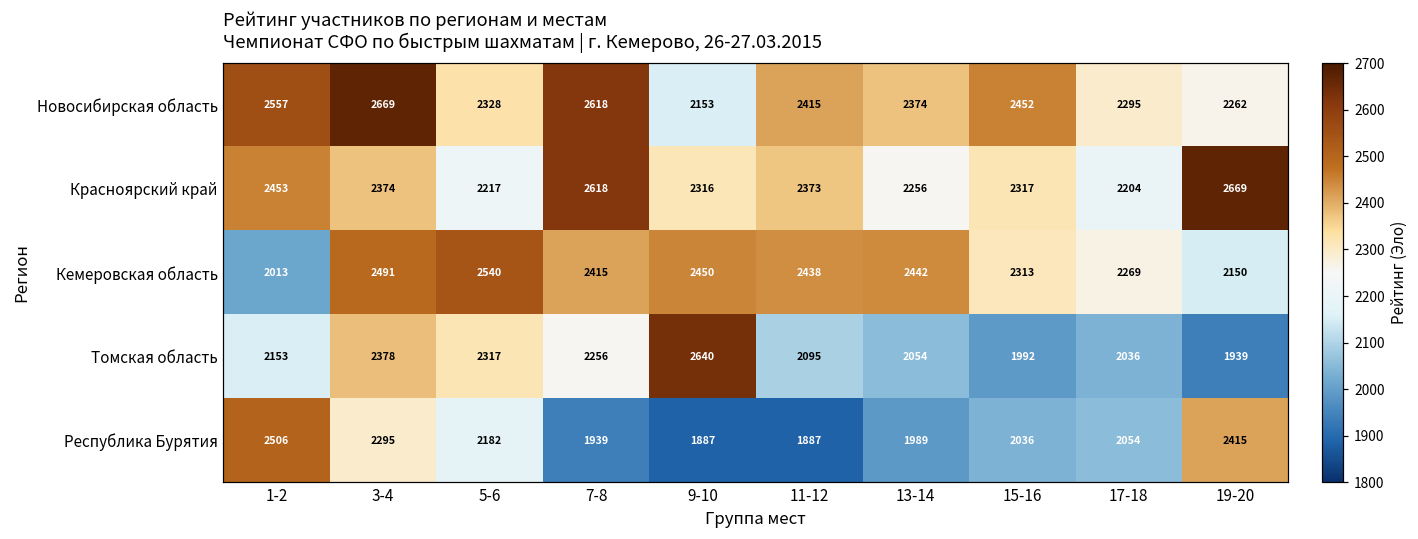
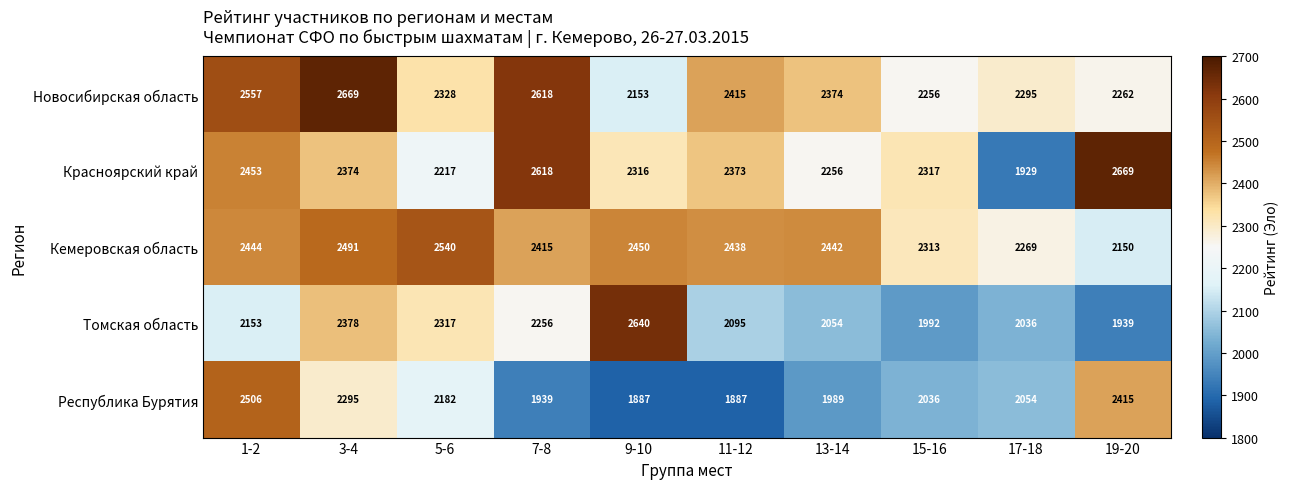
Новосибирская область, 15-16: 2452 -> 2256
Красноярский край, 17-18: 2204 -> 1929
Кемеровская область, 1-2: 2013 -> 2444
